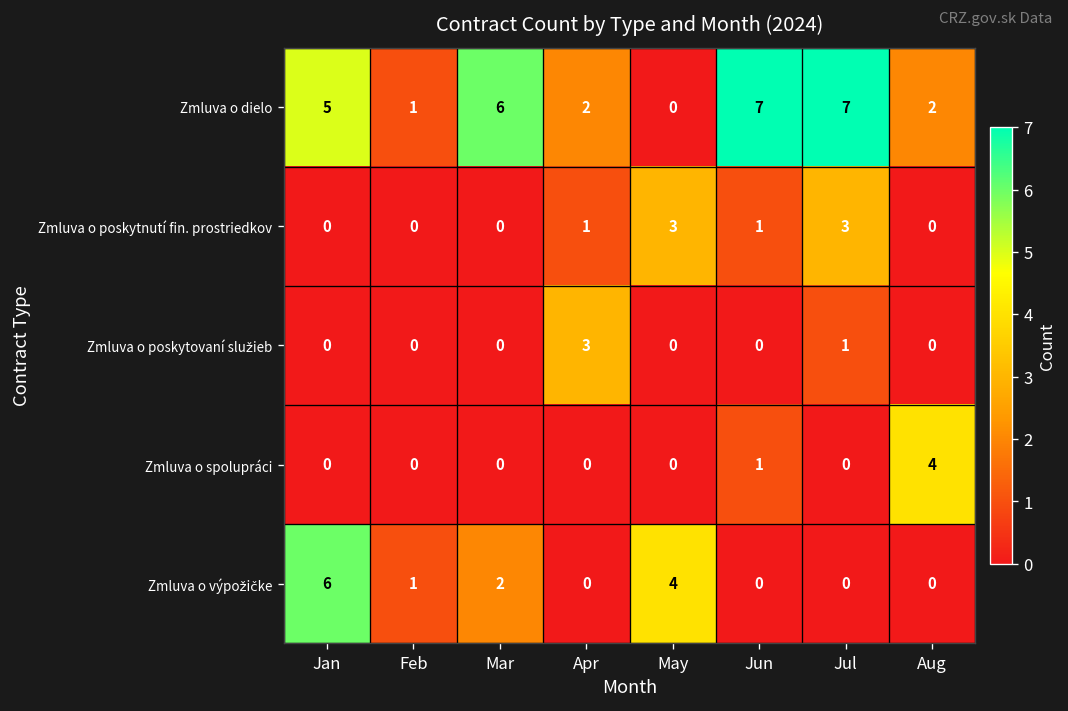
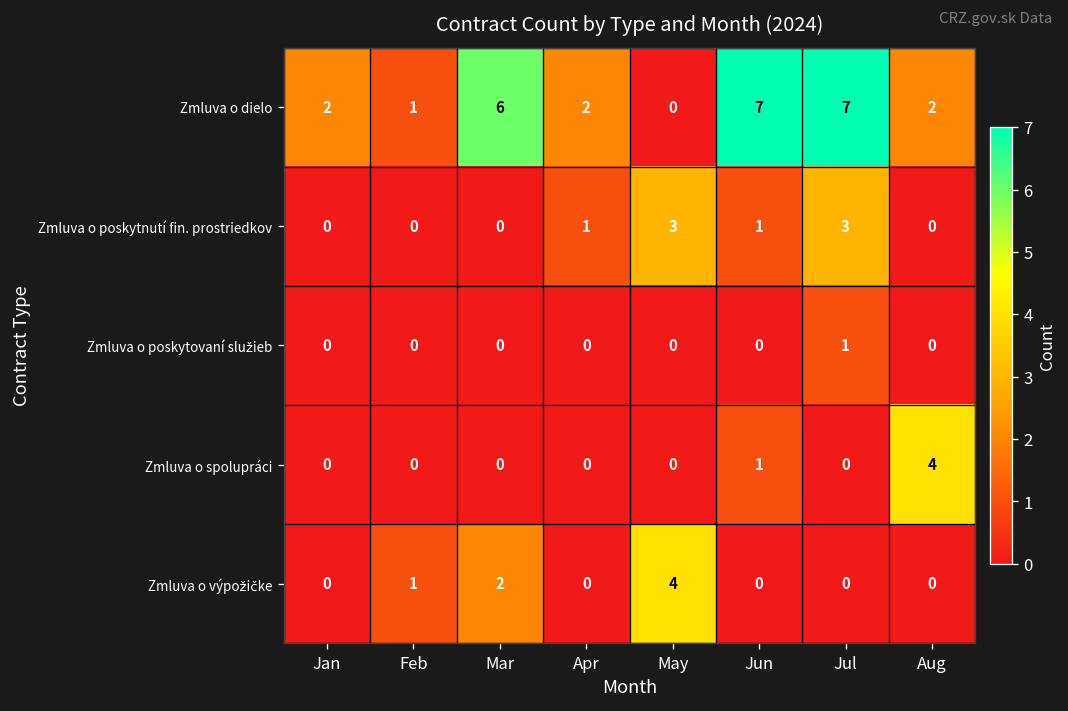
Zmluva o dielo, Jan: 5 -> 2
Zmluva o poskytovaní služieb, Apr: 3 -> 0
Zmluva o výpožičke, Jan: 6 -> 0
